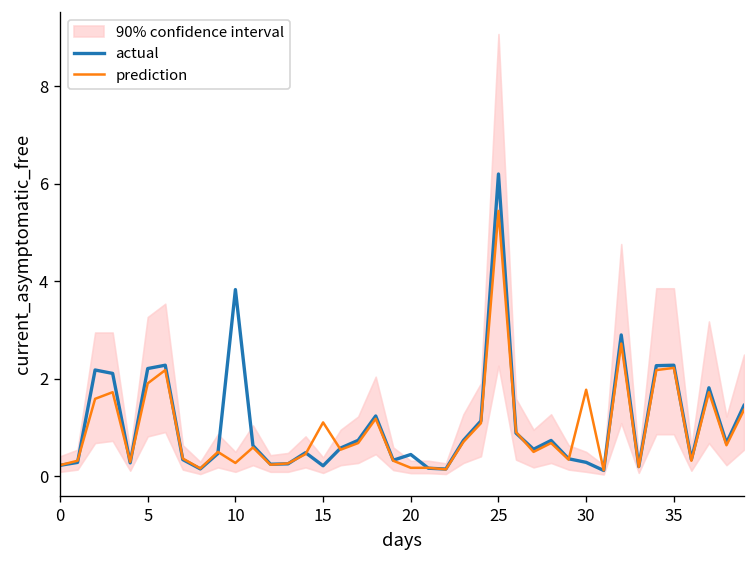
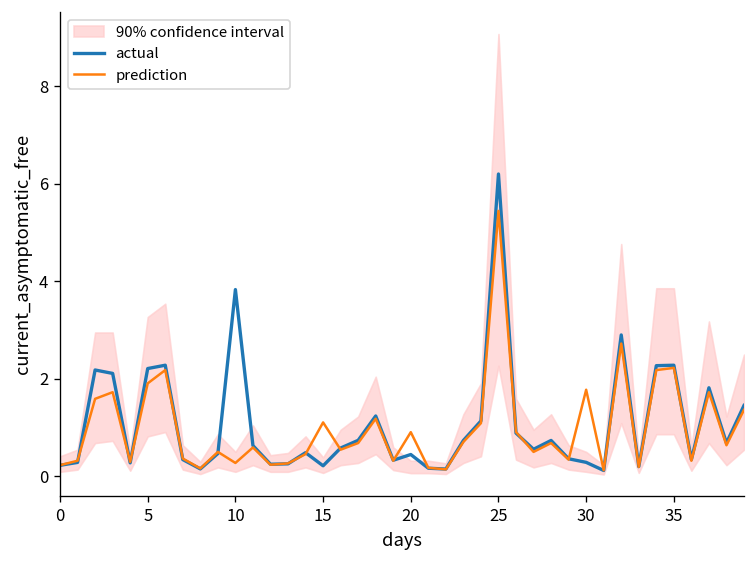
prediction, 20: 0.2 -> 0.9
